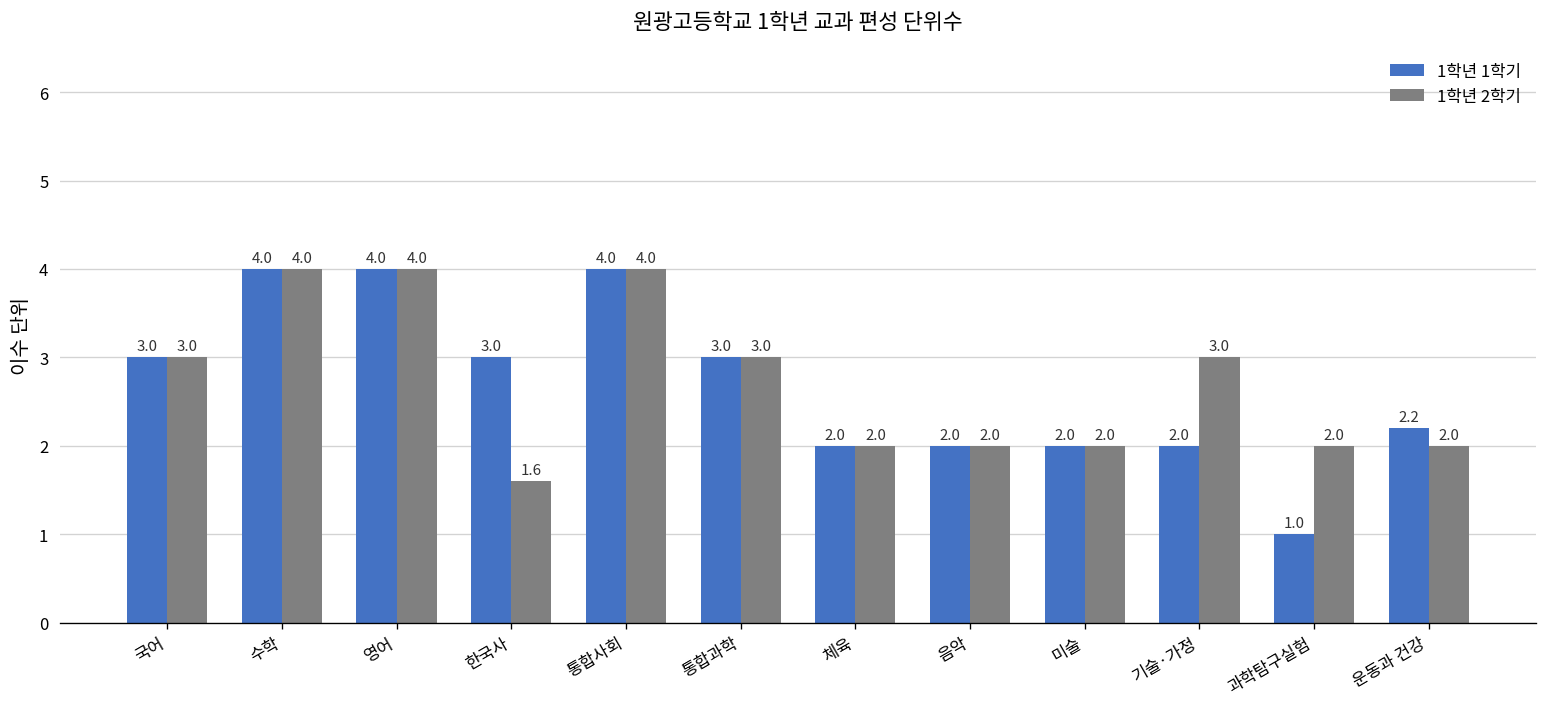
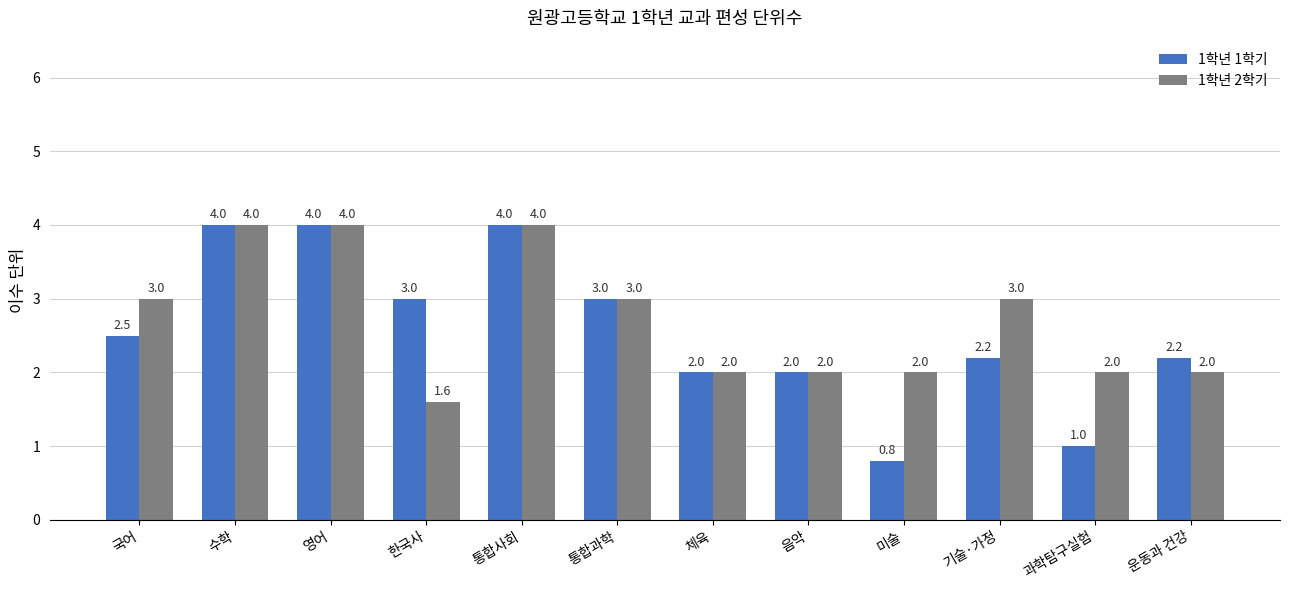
1학년 1학기, 국어: 3.0 -> 2.5
1학년 1학기, 미술: 2.0 -> 0.8
1학년 1학기, 기술·가정: 2.0 -> 2.2
